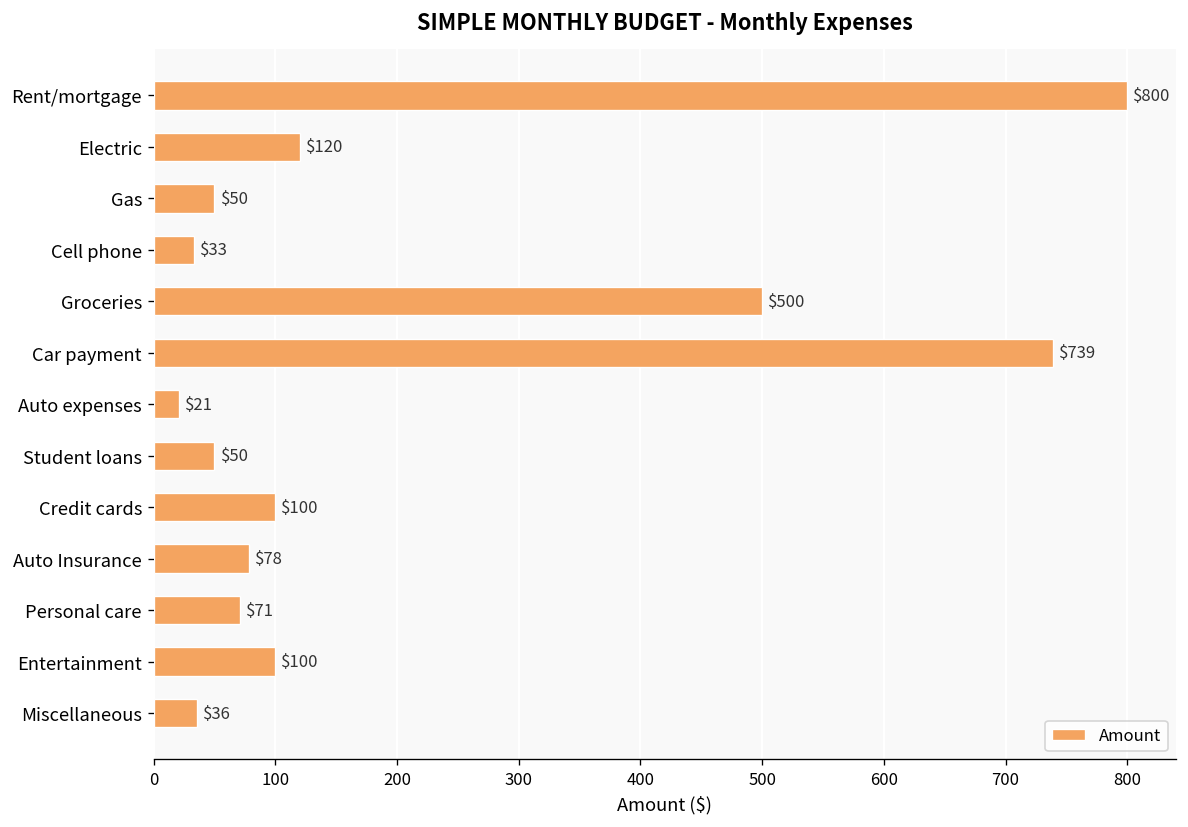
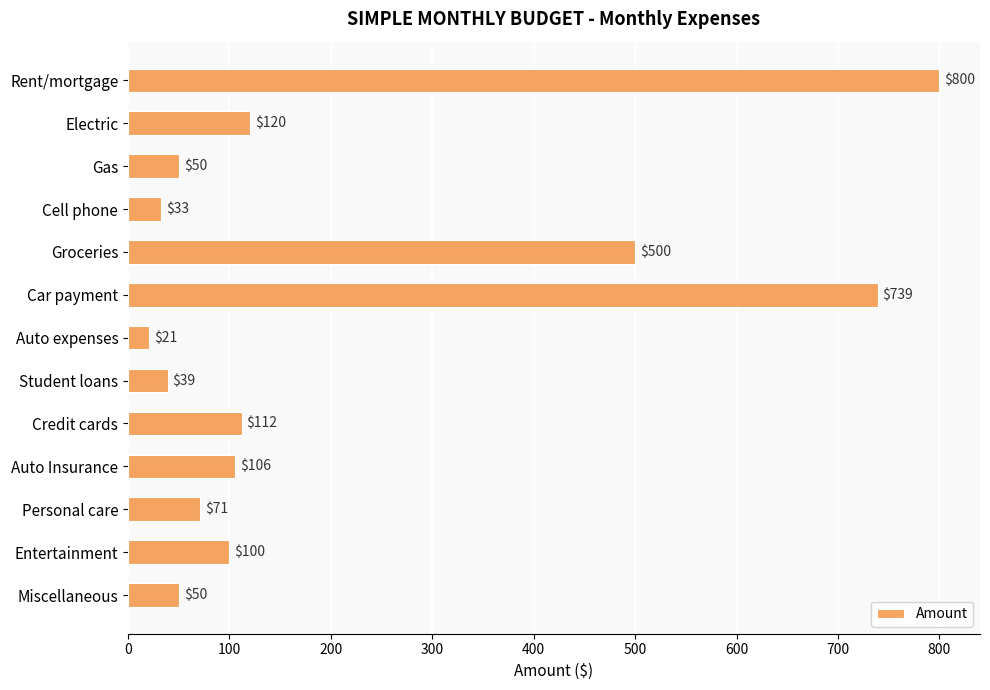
Student loans: $50 -> $39
Credit cards: $100 -> $112
Auto Insurance: $78 -> $106
Miscellaneous: $36 -> $50
